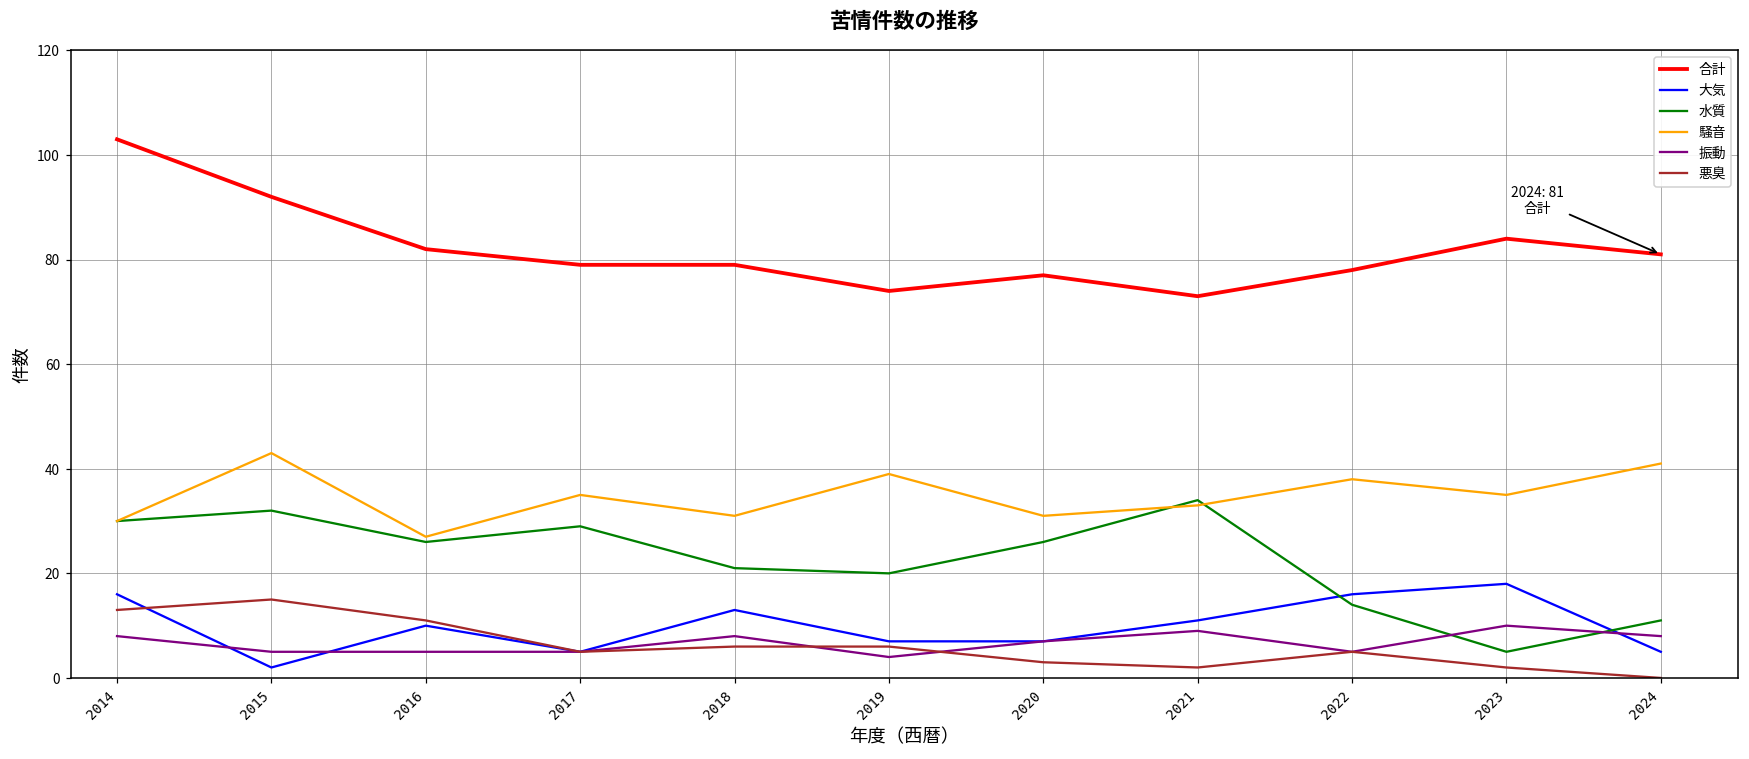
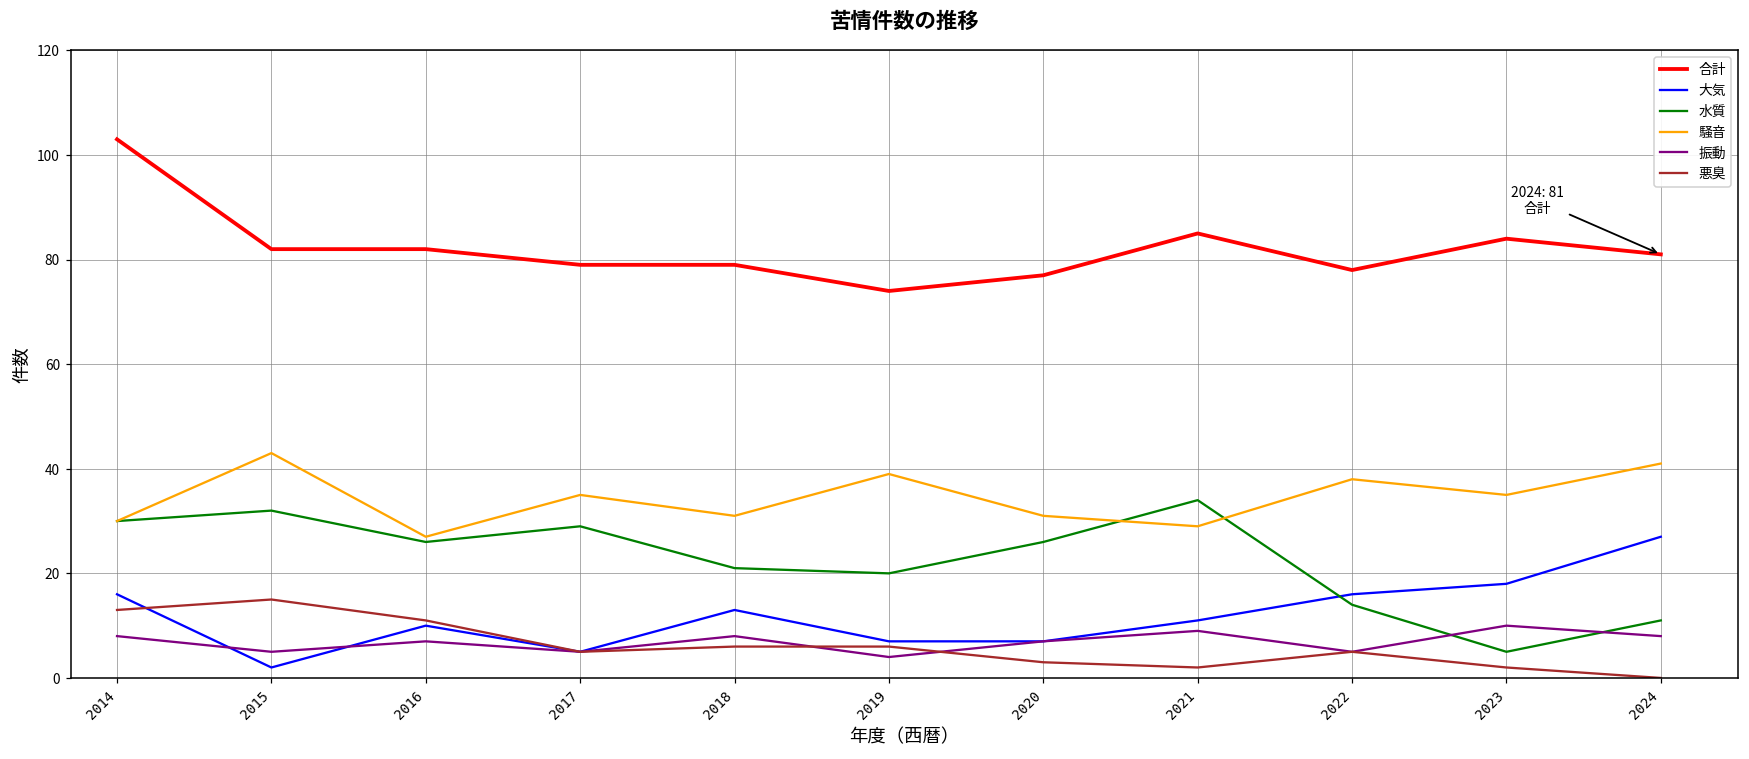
合計, 2015: 92 -> 82
振動, 2016: 5 -> 7
合計, 2021: 73 -> 85
騒音, 2021: 33 -> 29
大気, 2024: 5 -> 27
